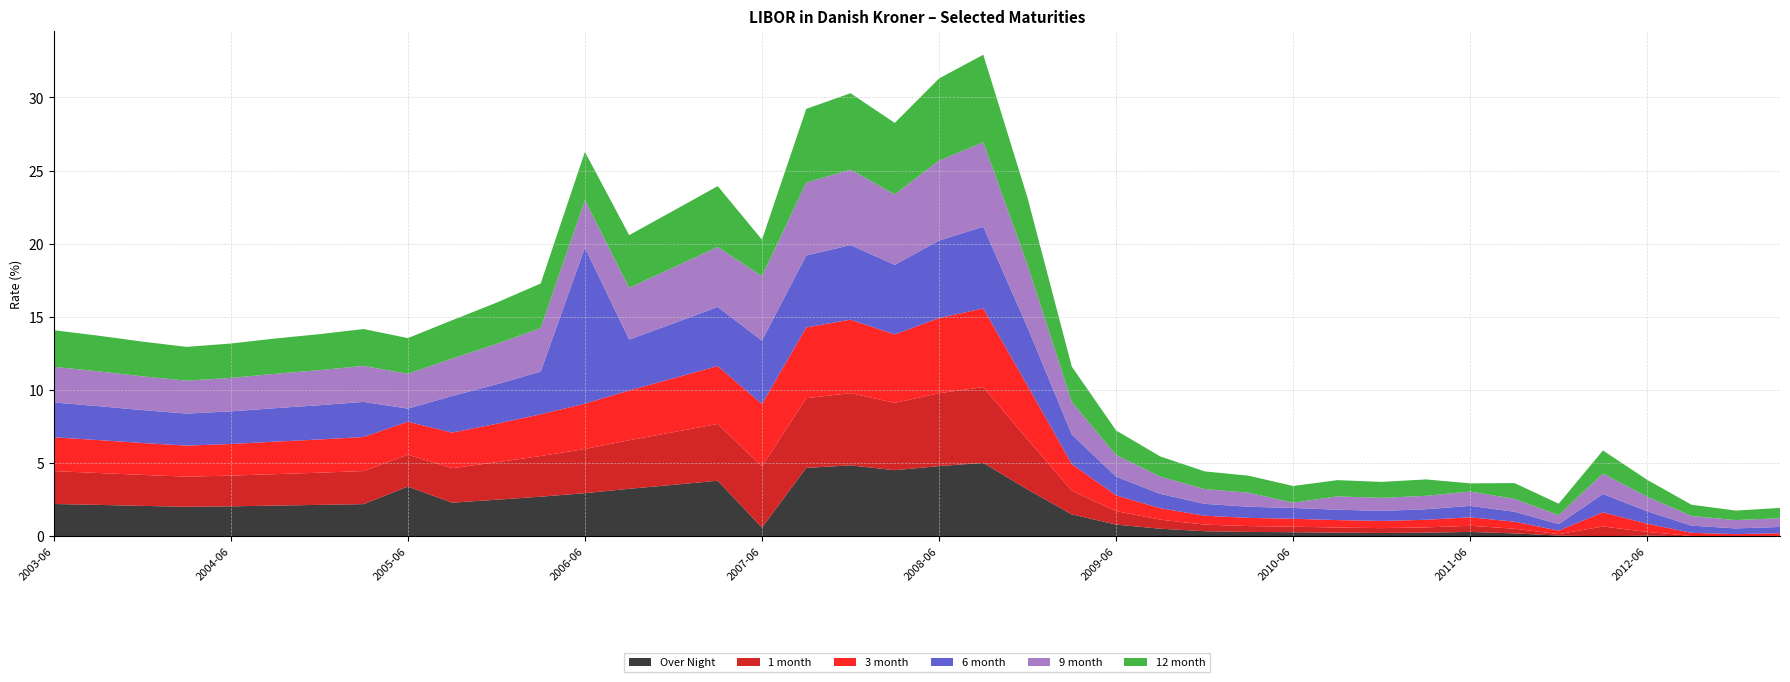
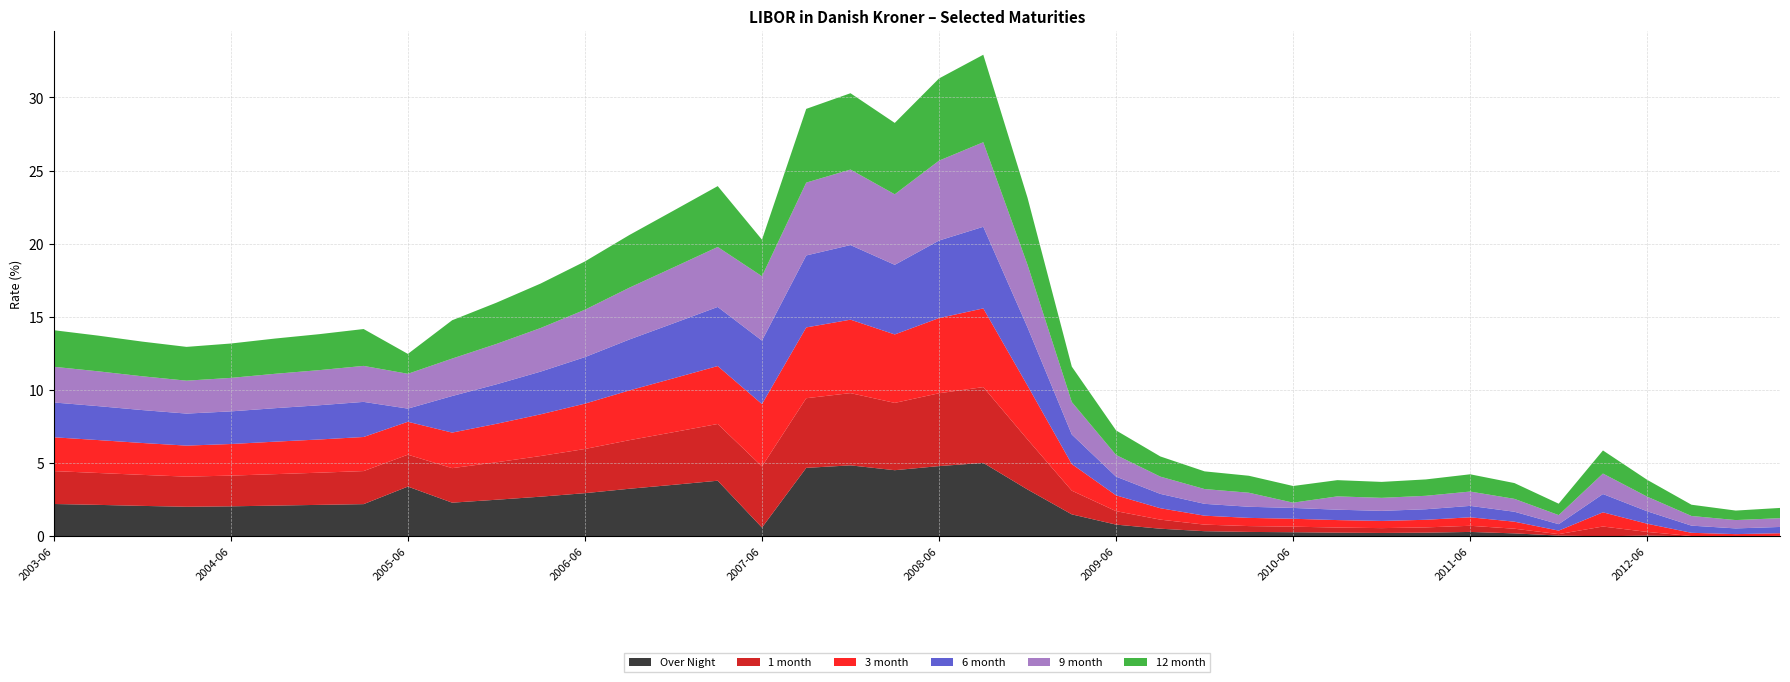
12 month, 2005-06: 2.4 -> 1.4
6 month, 2006-06: 10.7 -> 3.2
12 month, 2011-06: 0.6 -> 1.2
